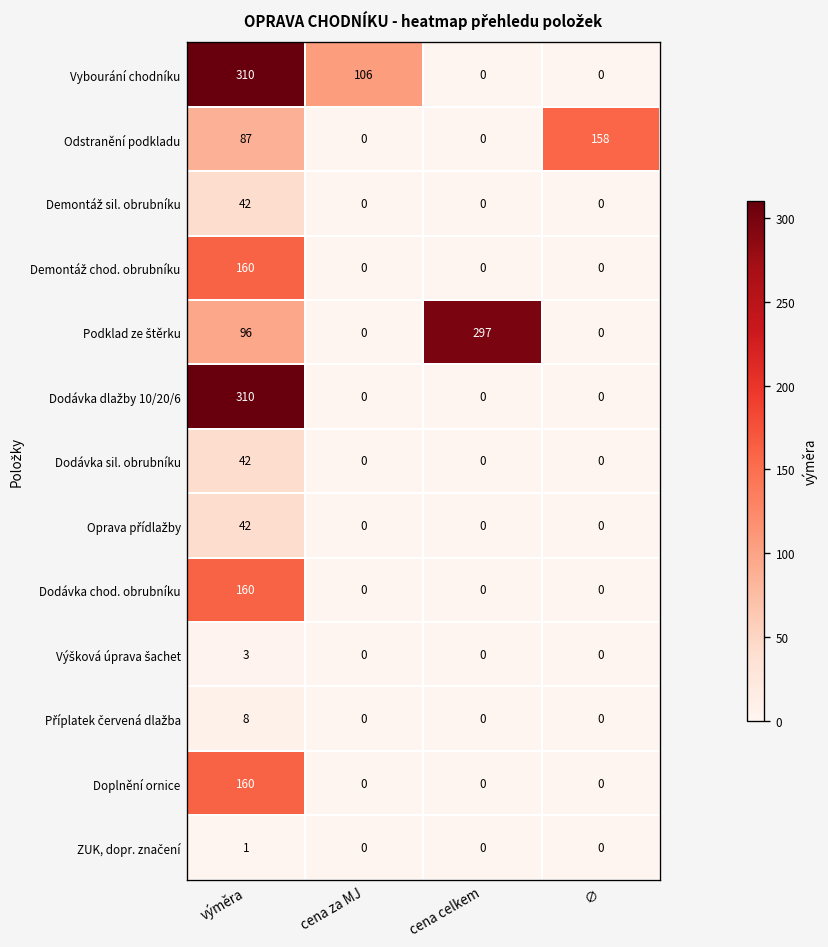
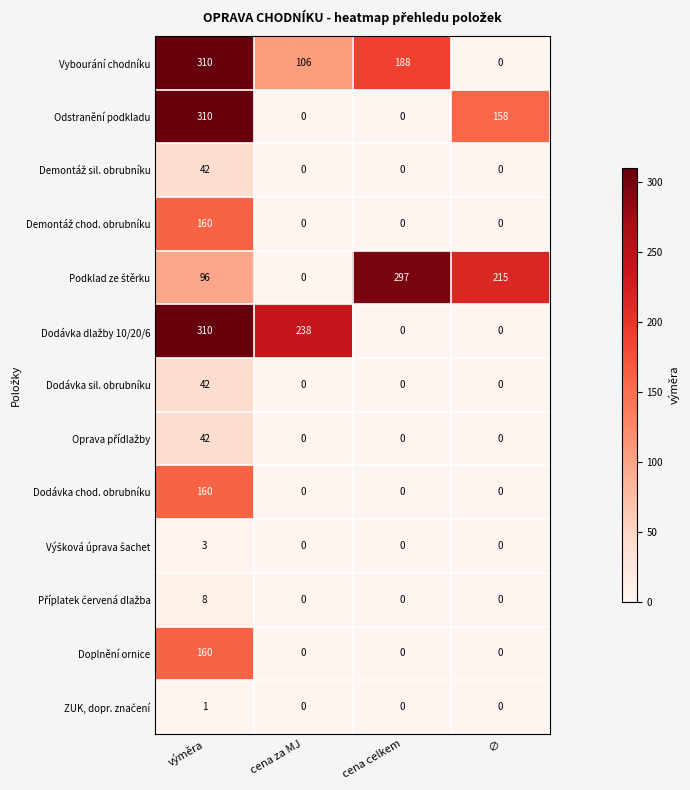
Vybourání chodníku, cena celkem: 0 -> 188
Odstranění podkladu, výměra: 87 -> 310
Podklad ze štěrku, ∅: 0 -> 215
Dodávka dlažby 10/20/6, cena za MJ: 0 -> 238
